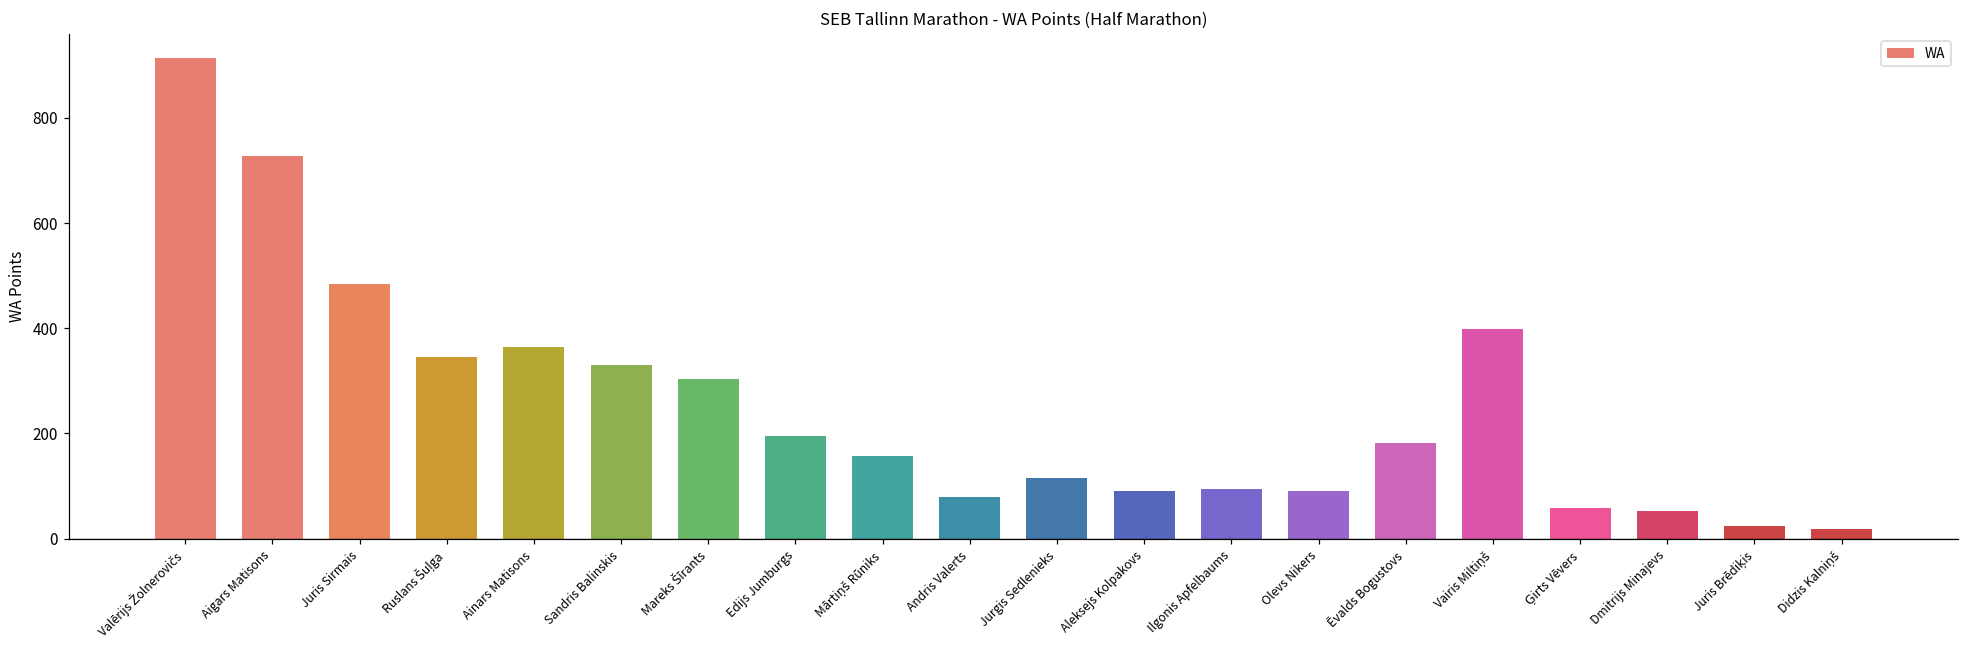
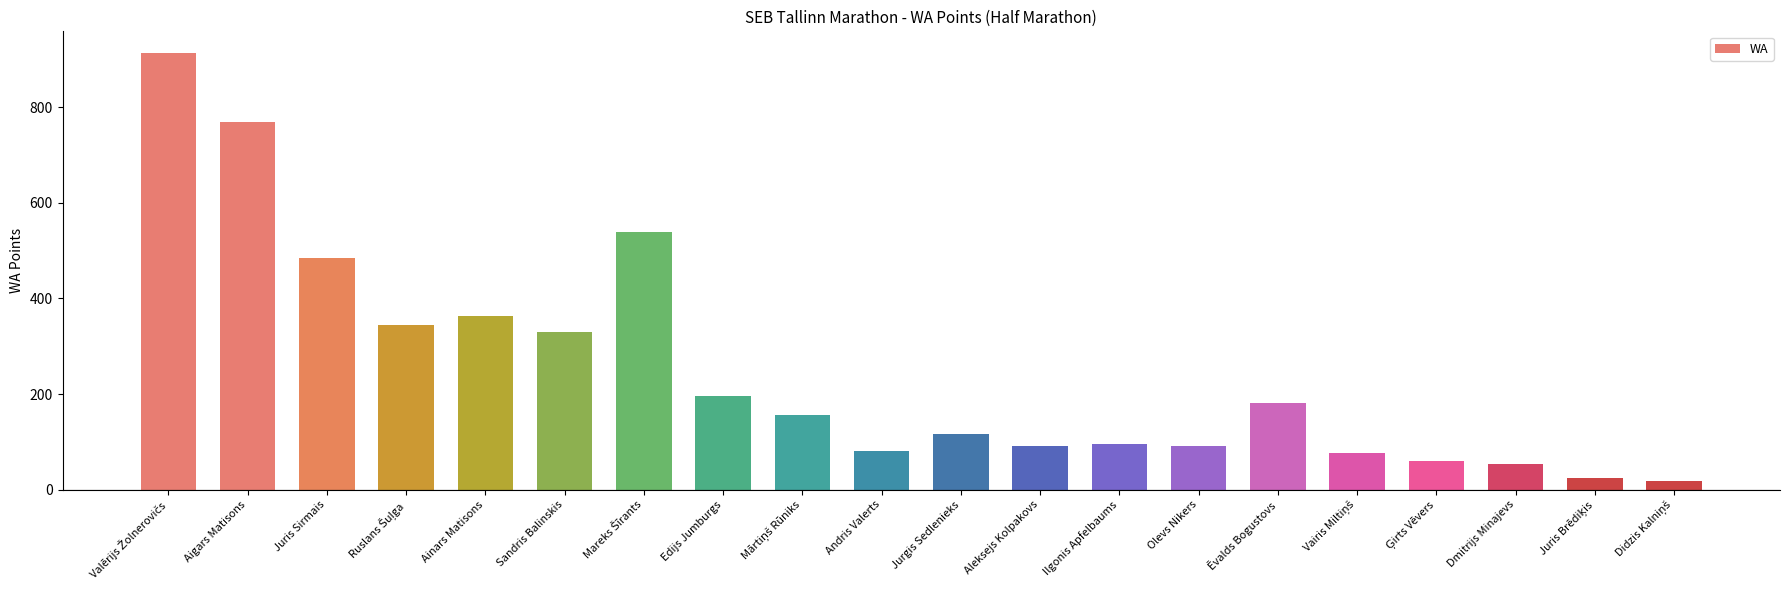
Aigars Matisons: 730 -> 770
Mareks Šīrants: 300 -> 540
Vairis Miltiņš: 400 -> 80
